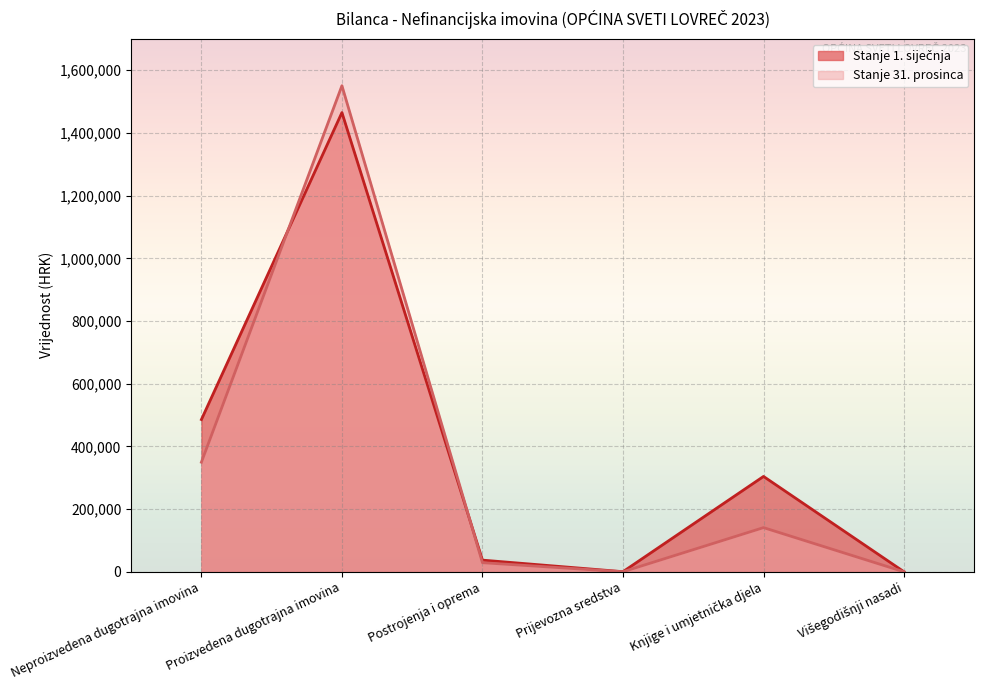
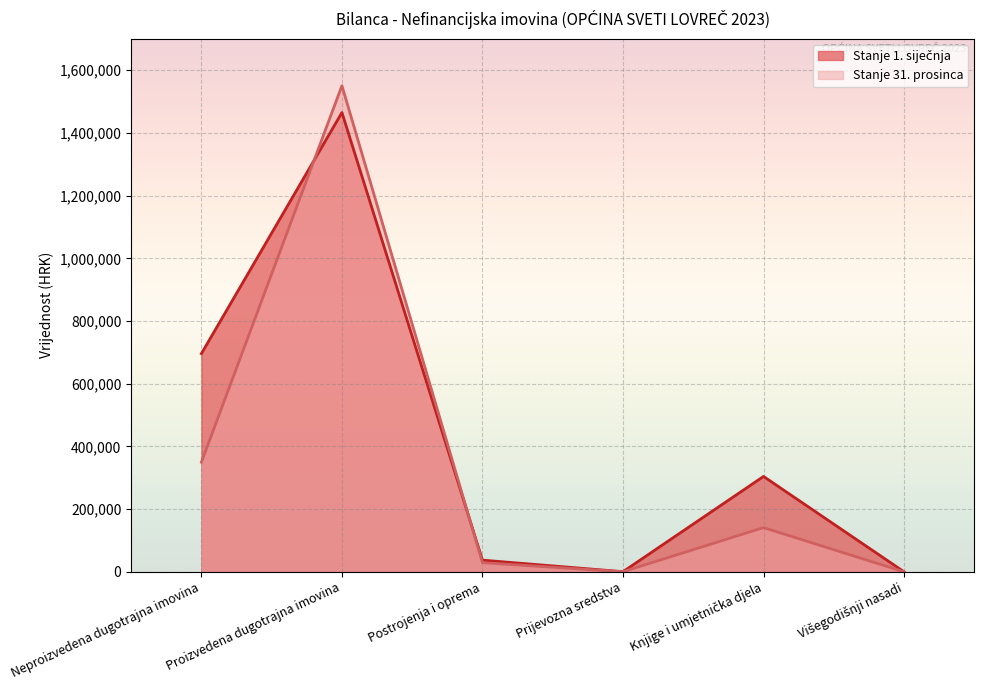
Stanje 1. siječnja, Neproizvedena dugotrajna imovina: 490,000 -> 700,000
